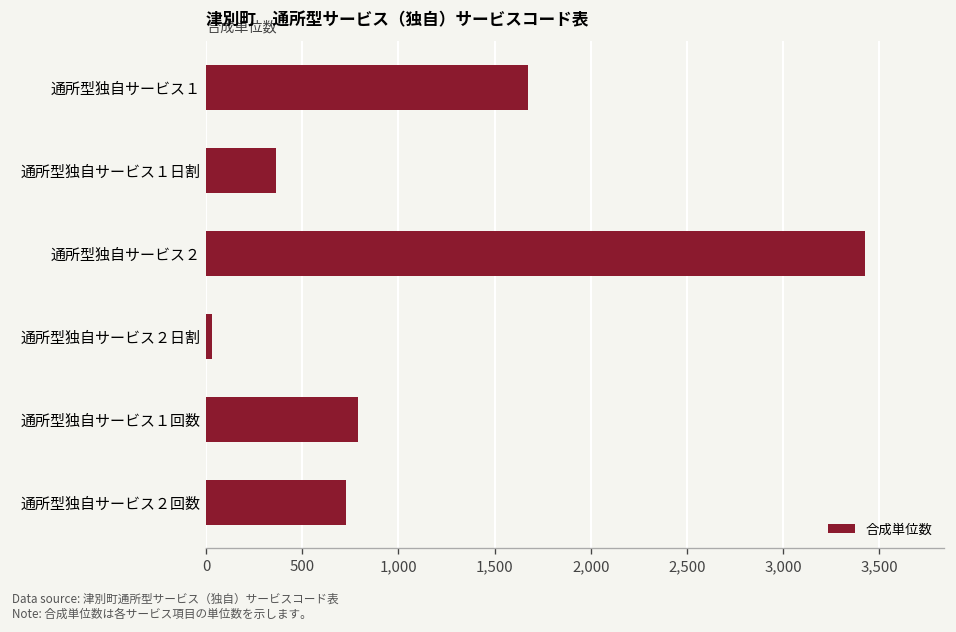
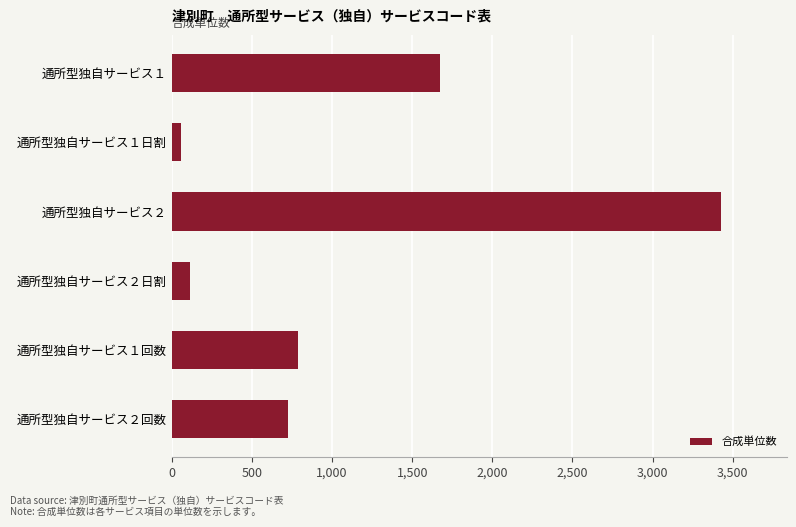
通所型独自サービス１日割: 370 -> 60
通所型独自サービス２日割: 30 -> 110
